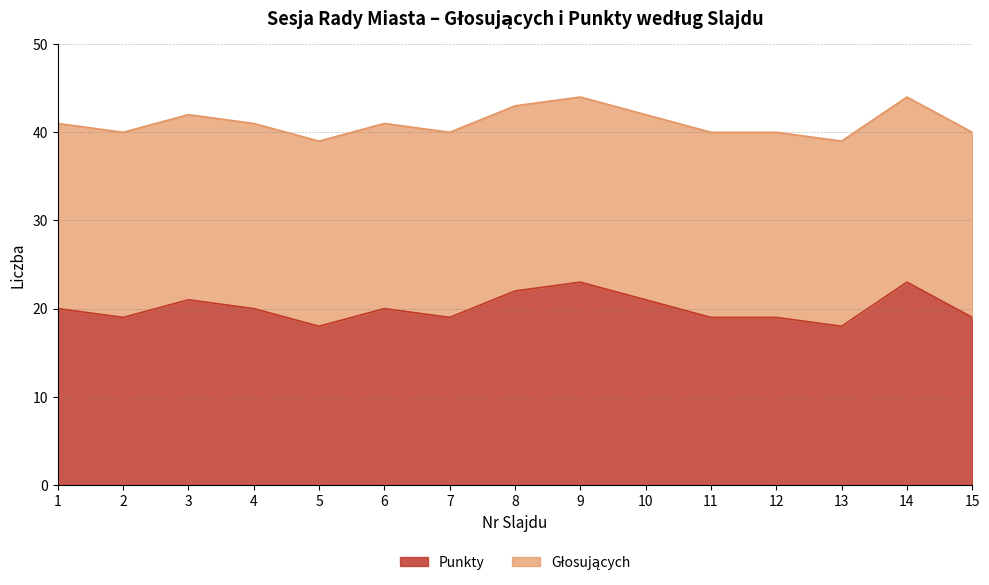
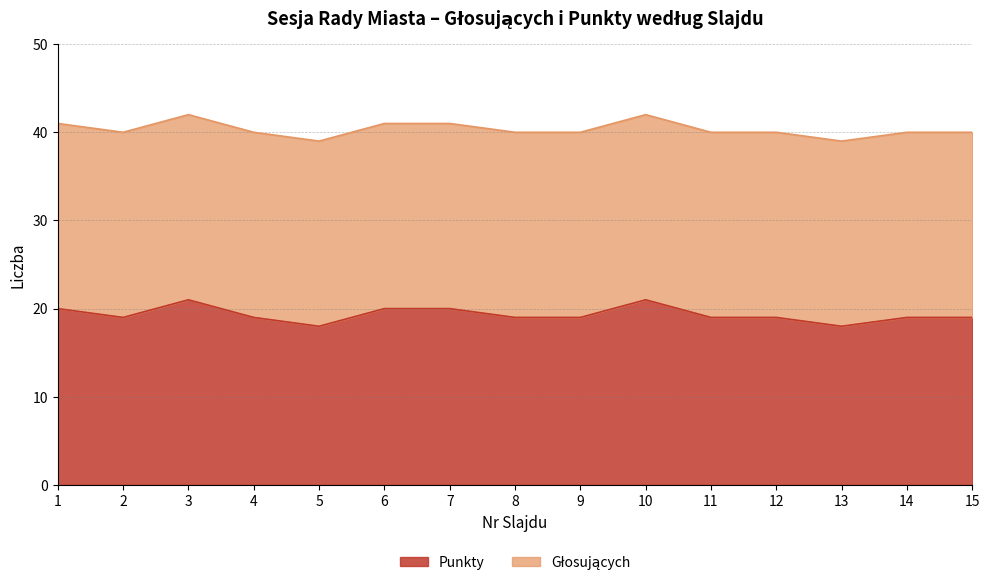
Punkty, 4: 20 -> 19
Punkty, 7: 19 -> 20
Punkty, 8: 22 -> 19
Punkty, 9: 23 -> 19
Punkty, 14: 23 -> 19
